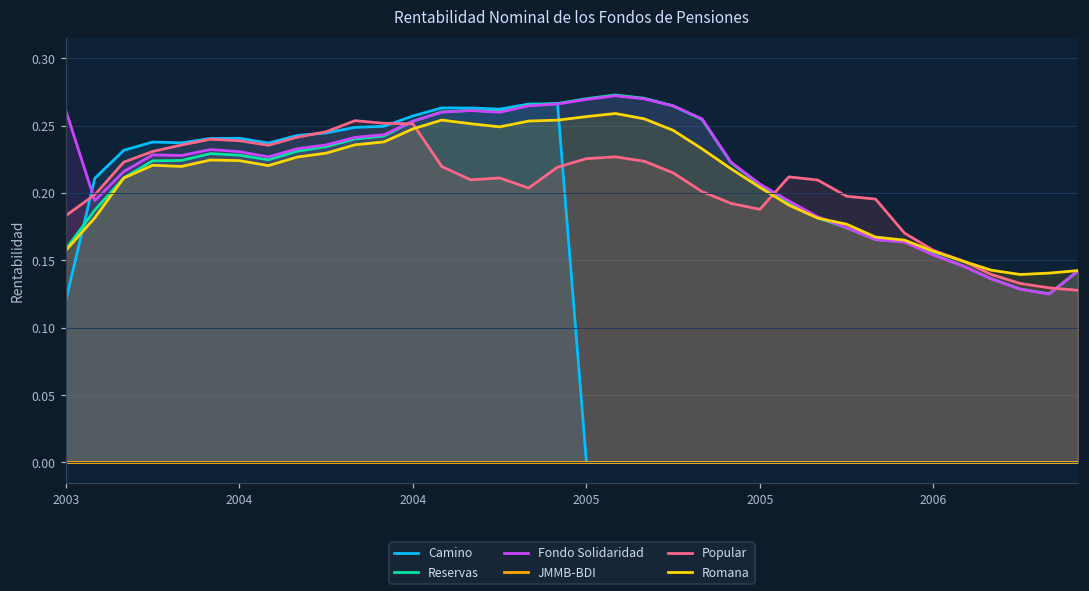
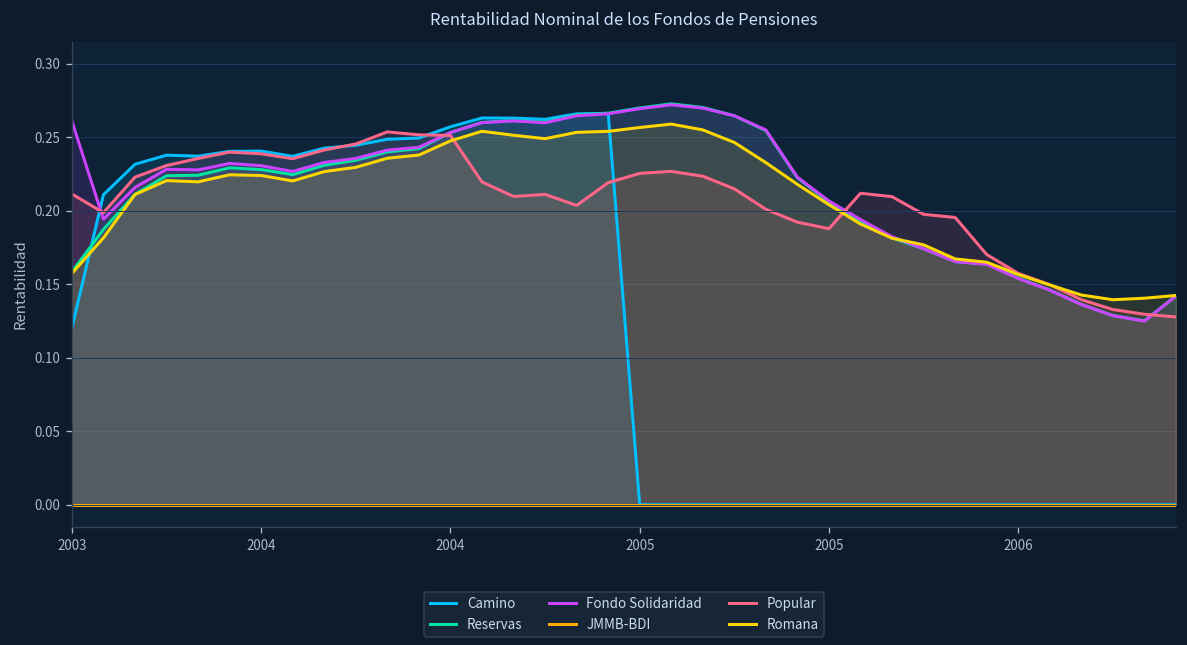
Popular, 2003: 0.183 -> 0.211
